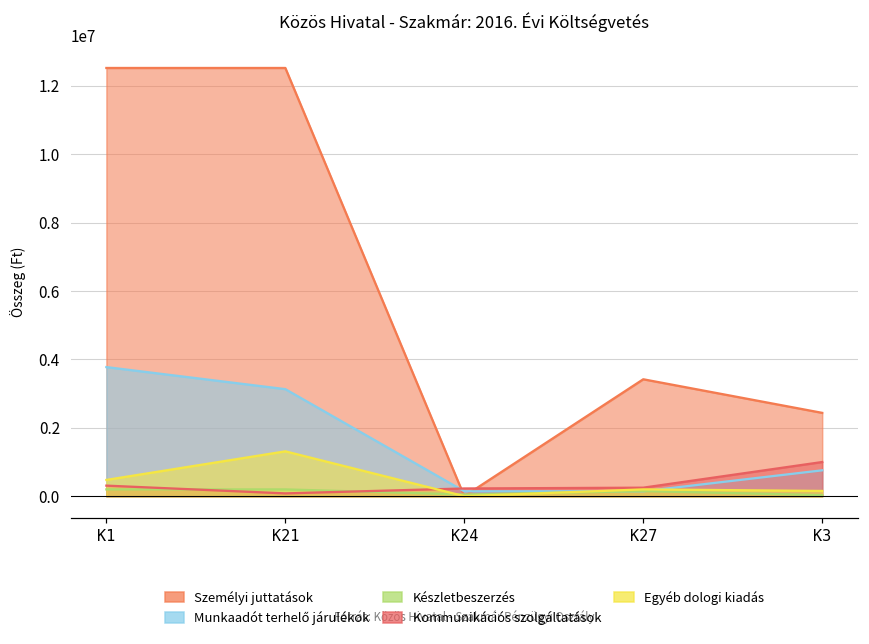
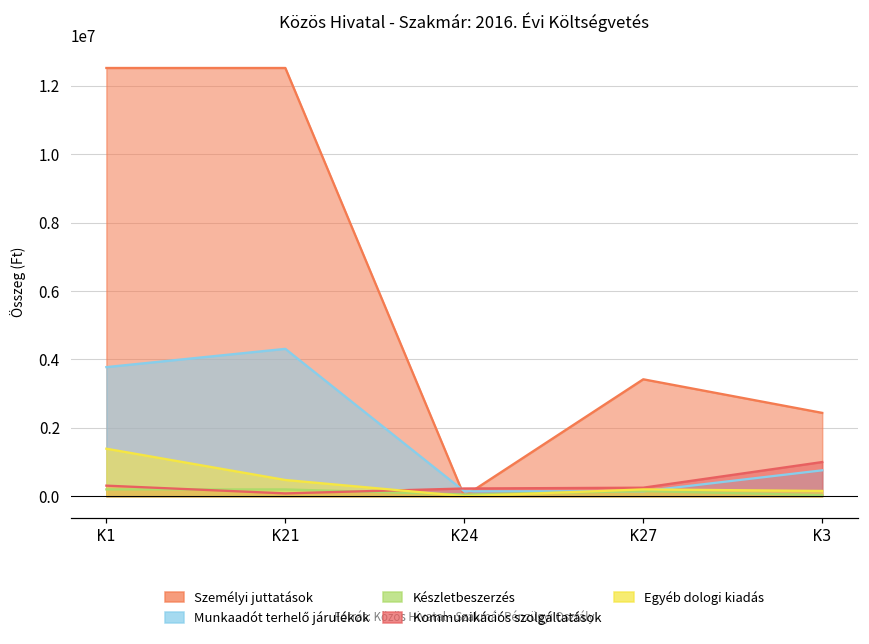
Egyéb dologi kiadás, K1: 500000 -> 1400000
Munkaadót terhelő járulékok, K21: 3100000 -> 4300000
Egyéb dologi kiadás, K21: 1300000 -> 500000
